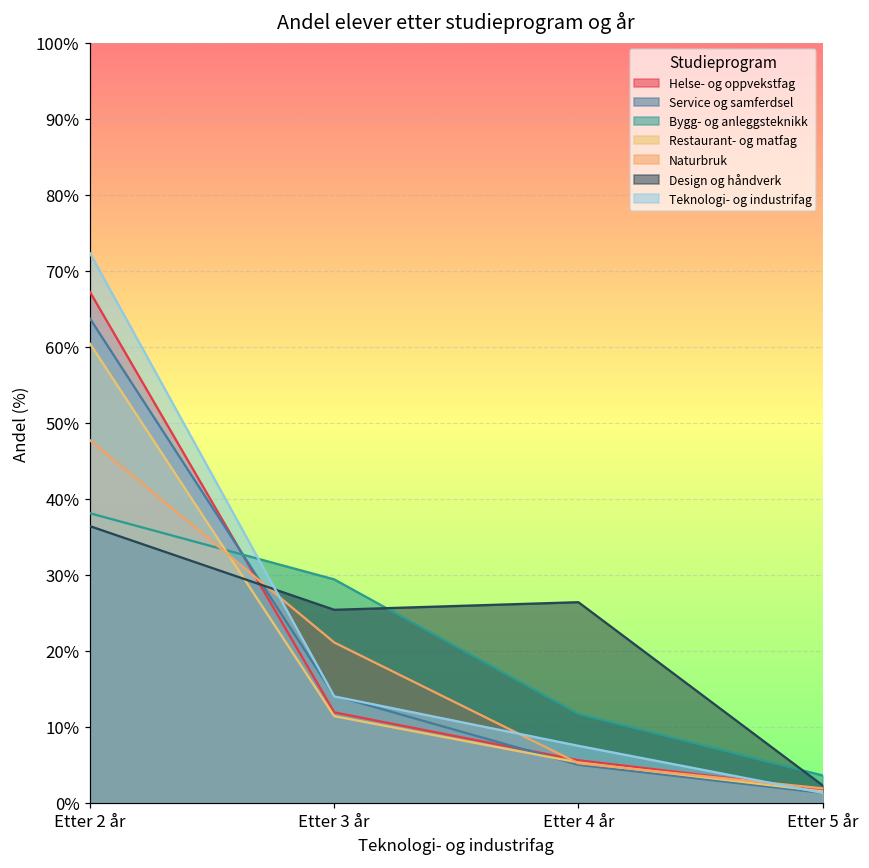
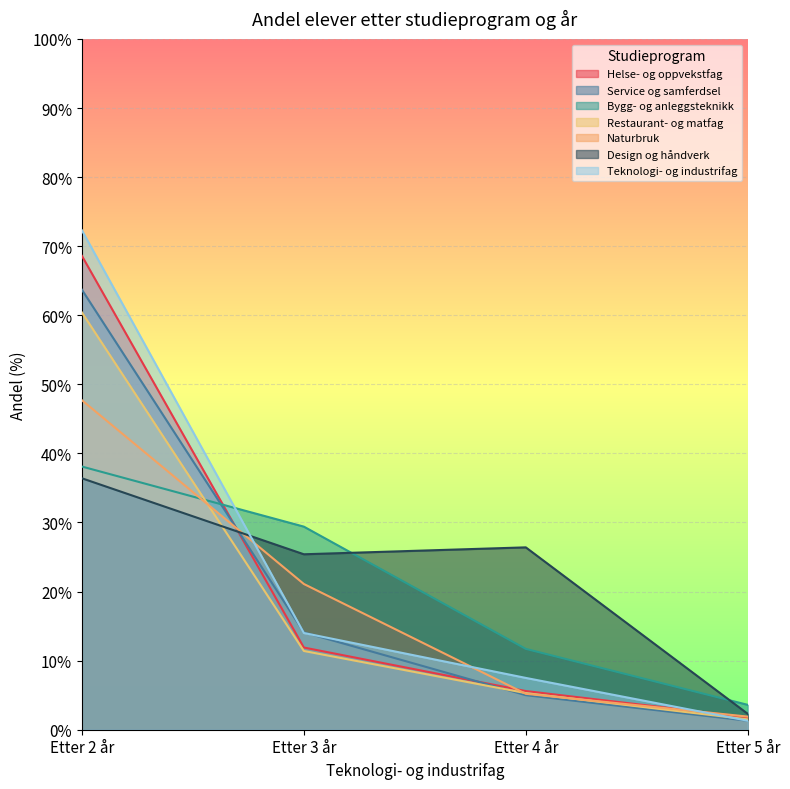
Helse- og oppvekstfag, Etter 2 år: 67% -> 69%
